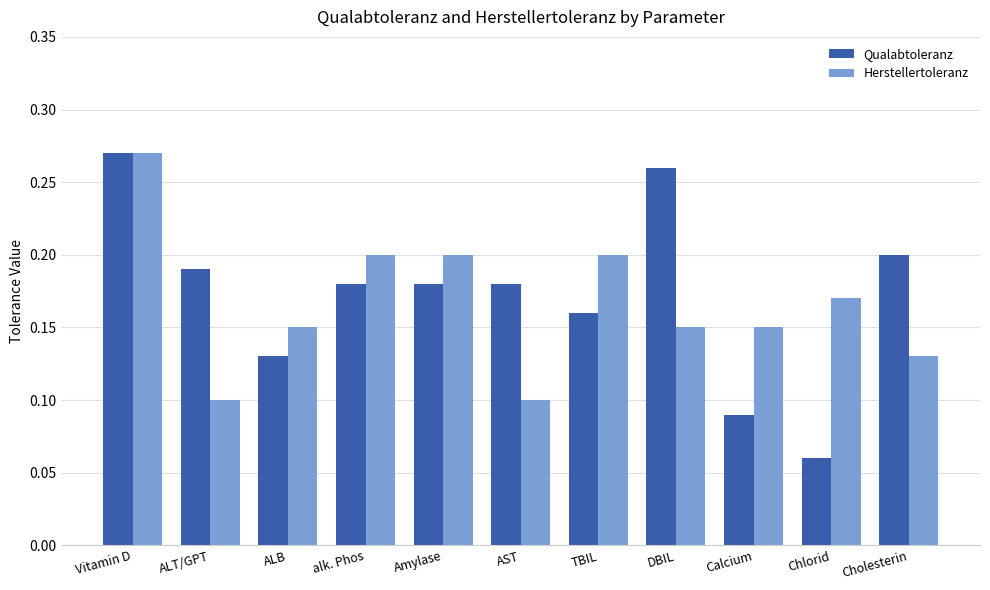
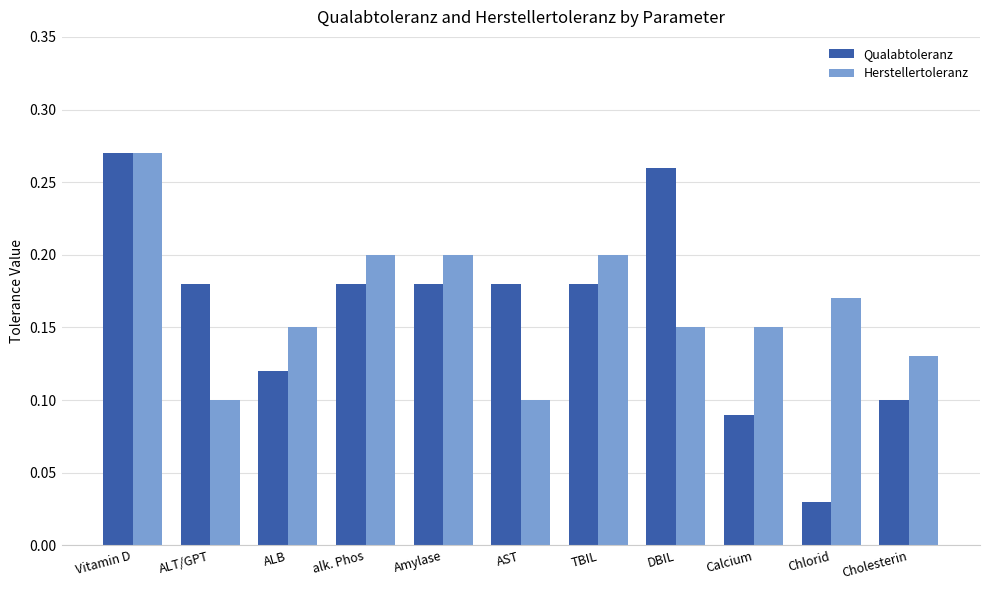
Qualabtoleranz, ALT/GPT: 0.19 -> 0.18
Qualabtoleranz, ALB: 0.13 -> 0.12
Qualabtoleranz, TBIL: 0.16 -> 0.18
Qualabtoleranz, Chlorid: 0.06 -> 0.03
Qualabtoleranz, Cholesterin: 0.2 -> 0.1
